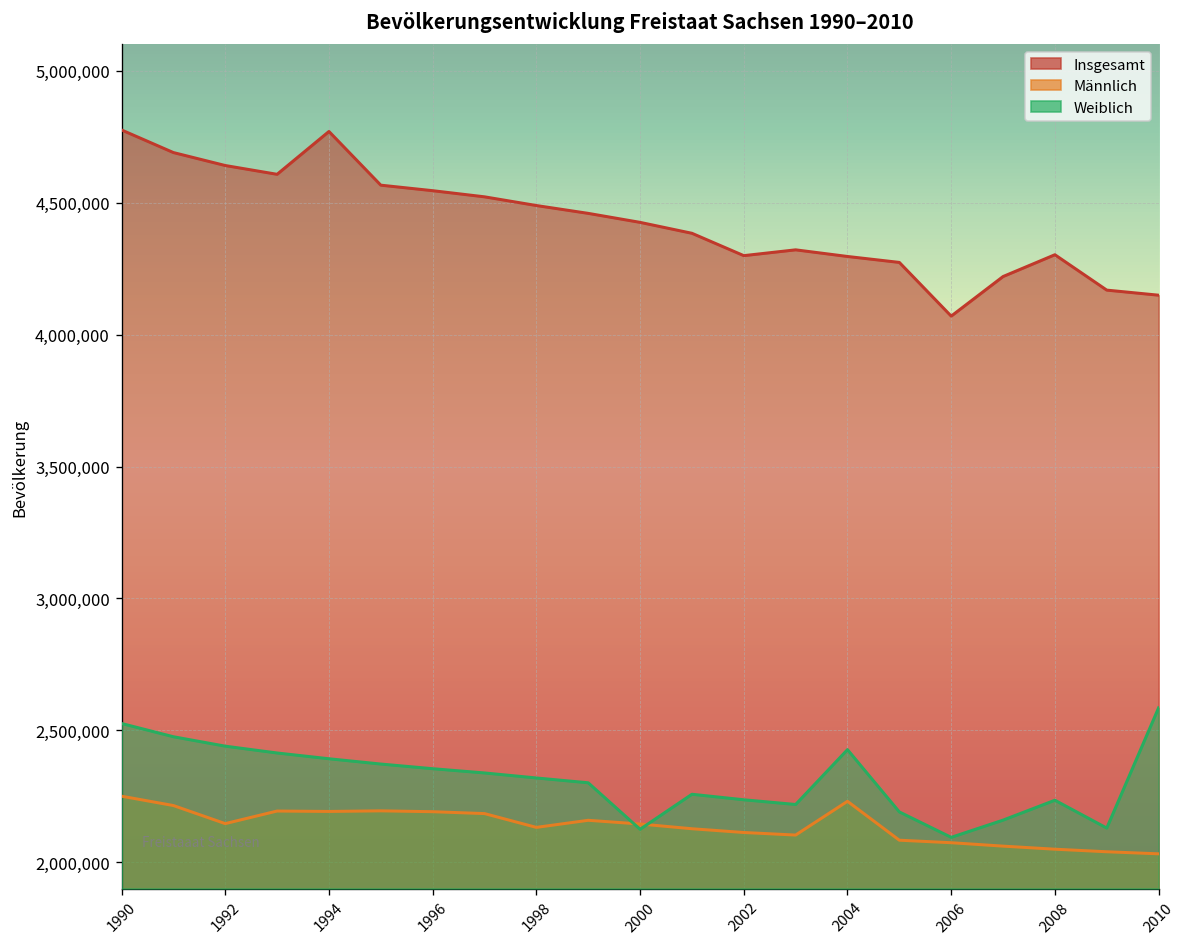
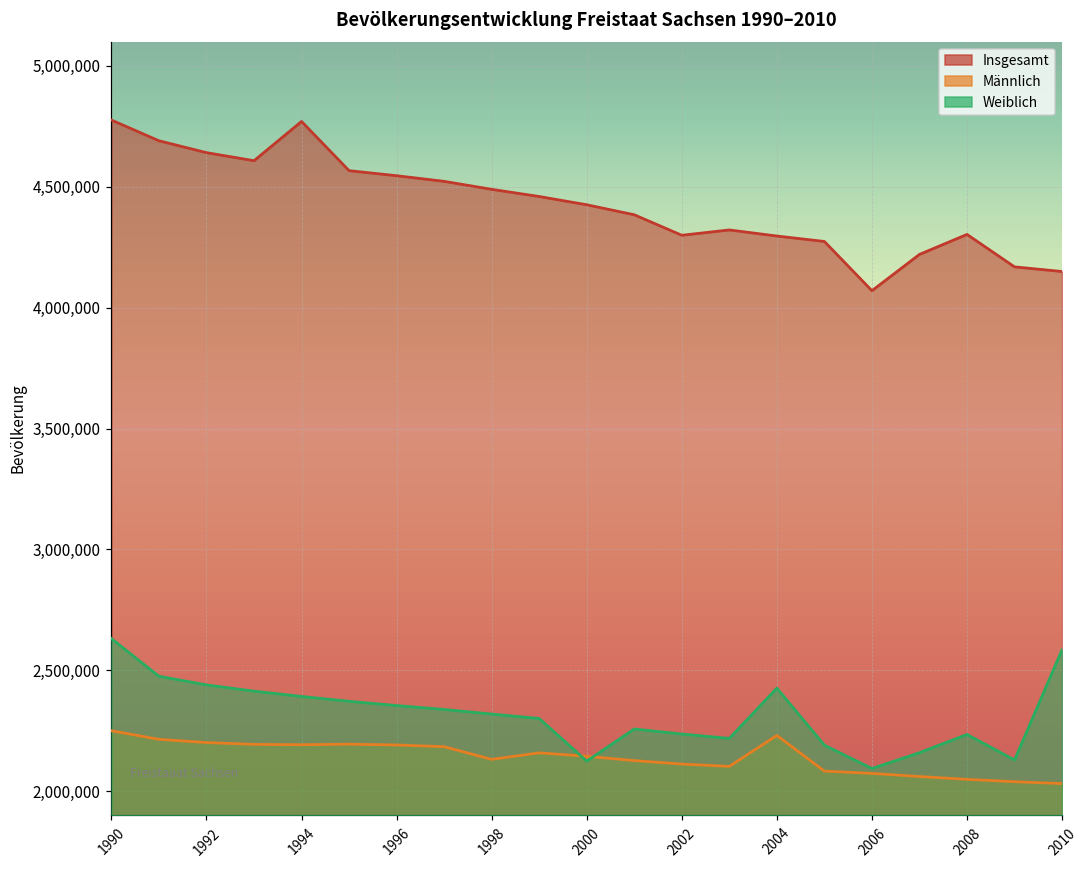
Weiblich, 1990: 2,530,000 -> 2,630,000
Männlich, 1992: 2,150,000 -> 2,200,000
